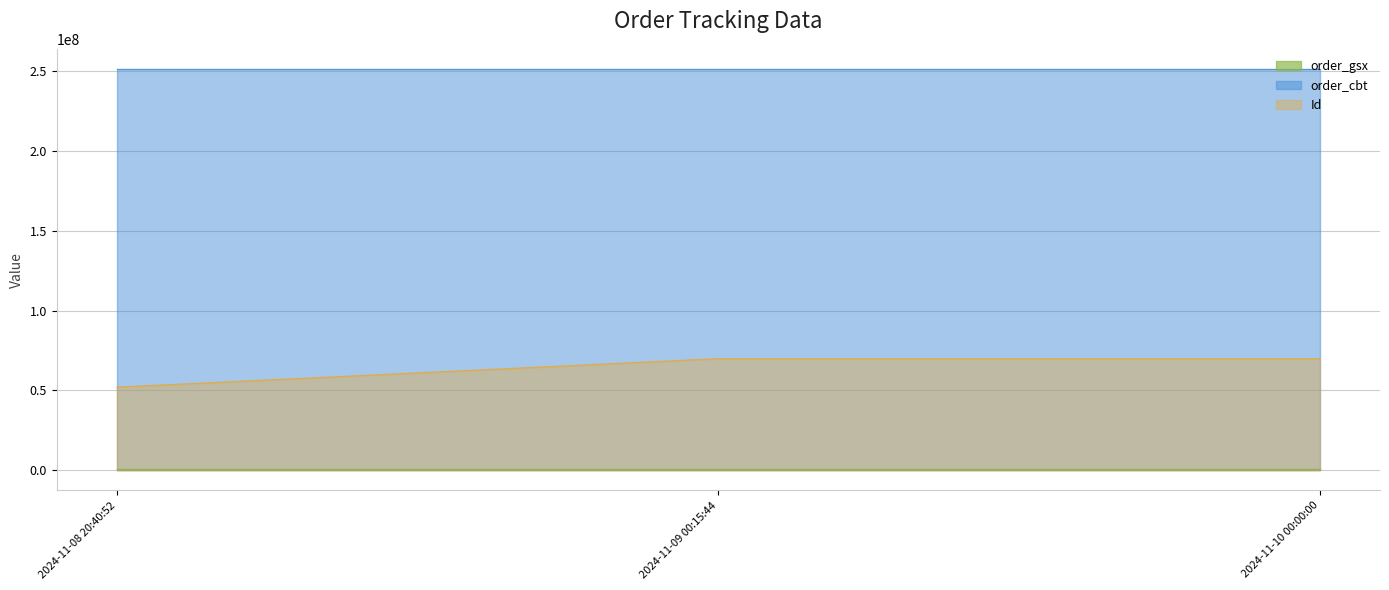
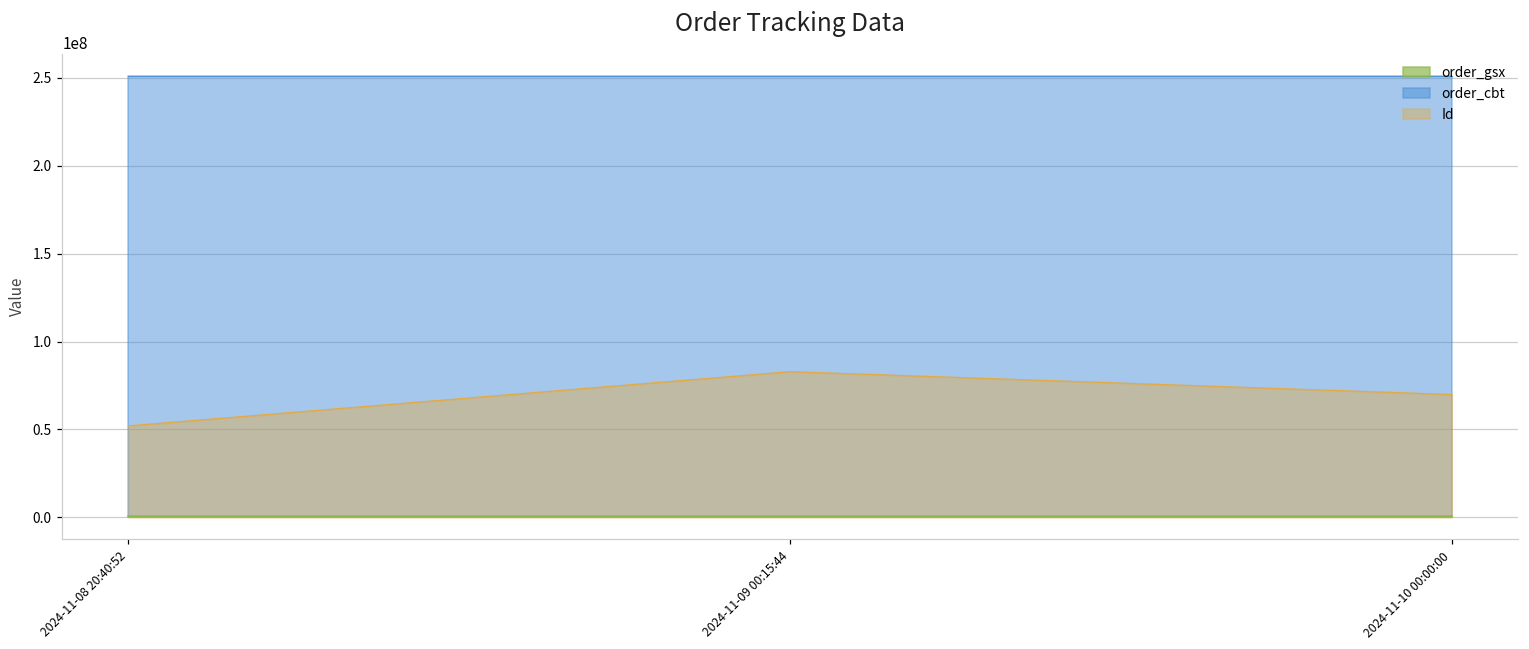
Id, 2024-11-09 00:15:44: 70000000 -> 83000000
